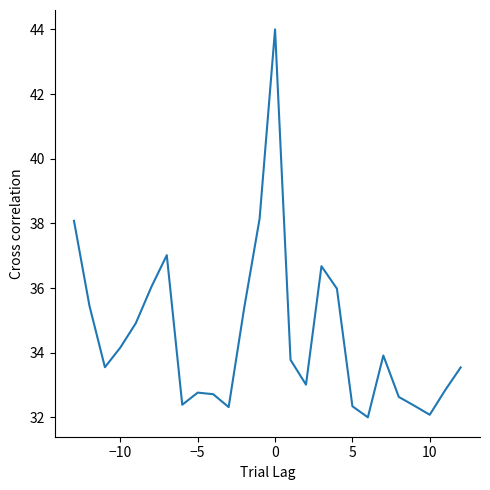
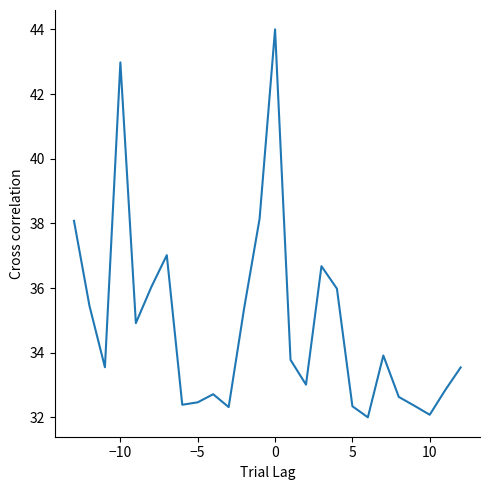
−10: 34.2 -> 43.0
−5: 32.8 -> 32.5
